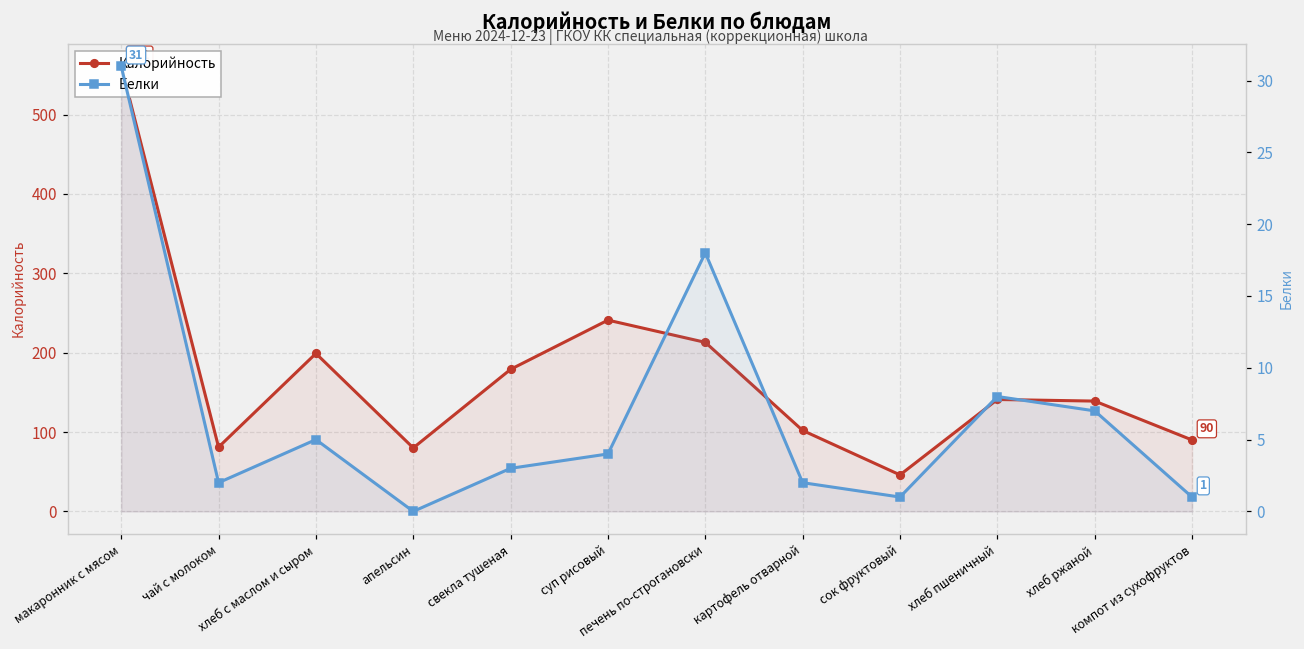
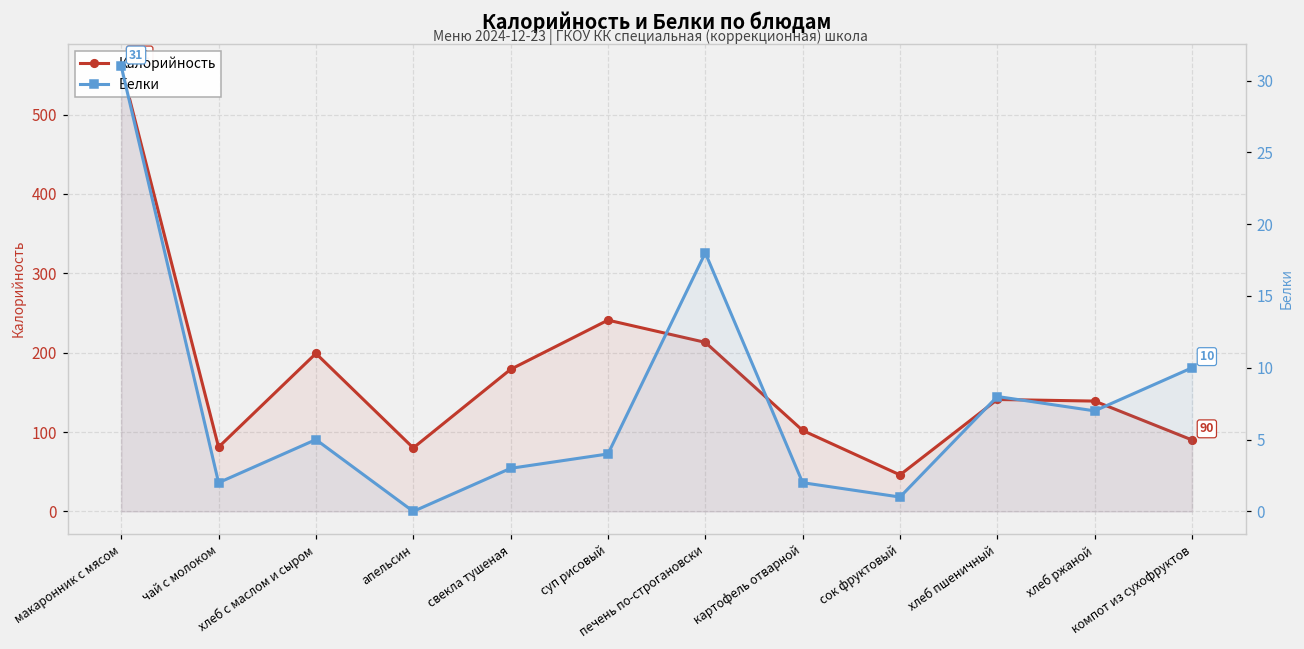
Белки, компот из сухофруктов: 1 -> 10
